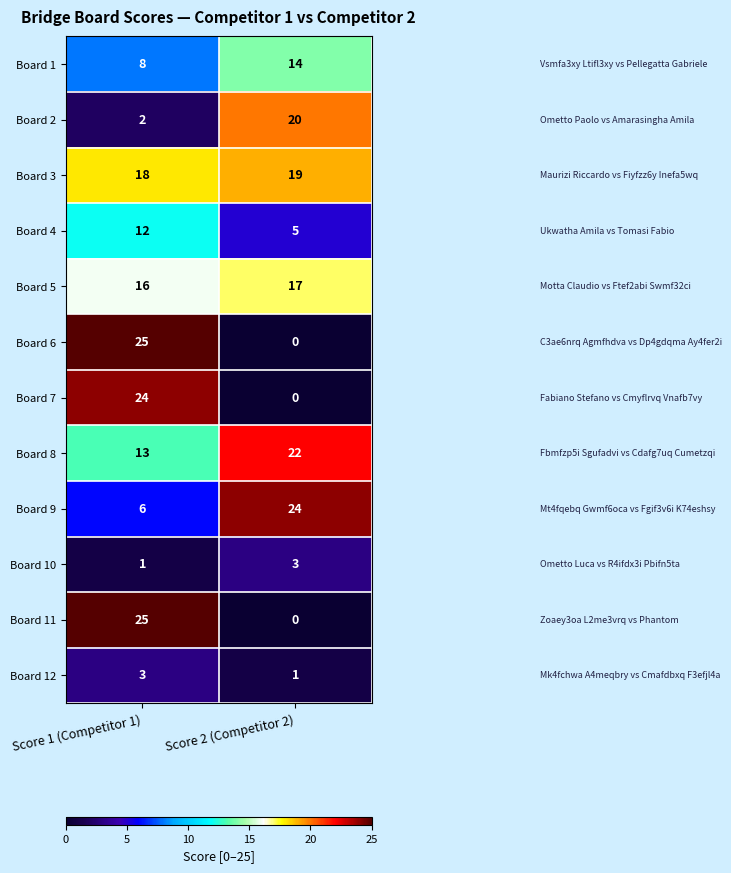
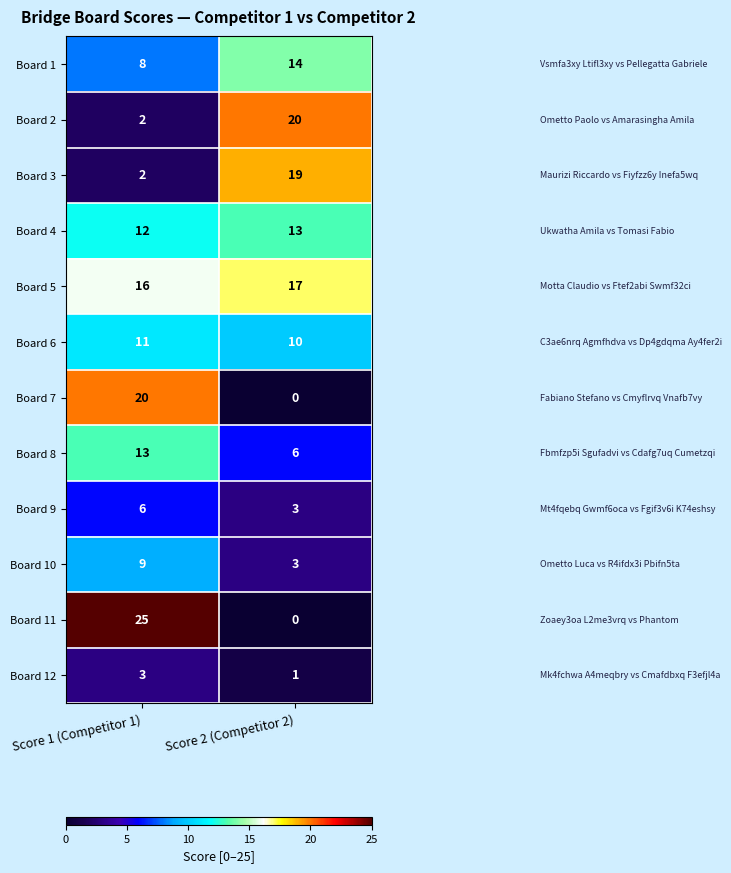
Board 3, Score 1 (Competitor 1): 18 -> 2
Board 4, Score 2 (Competitor 2): 5 -> 13
Board 6, Score 1 (Competitor 1): 25 -> 11
Board 6, Score 2 (Competitor 2): 0 -> 10
Board 7, Score 1 (Competitor 1): 24 -> 20
Board 8, Score 2 (Competitor 2): 22 -> 6
Board 9, Score 2 (Competitor 2): 24 -> 3
Board 10, Score 1 (Competitor 1): 1 -> 9
